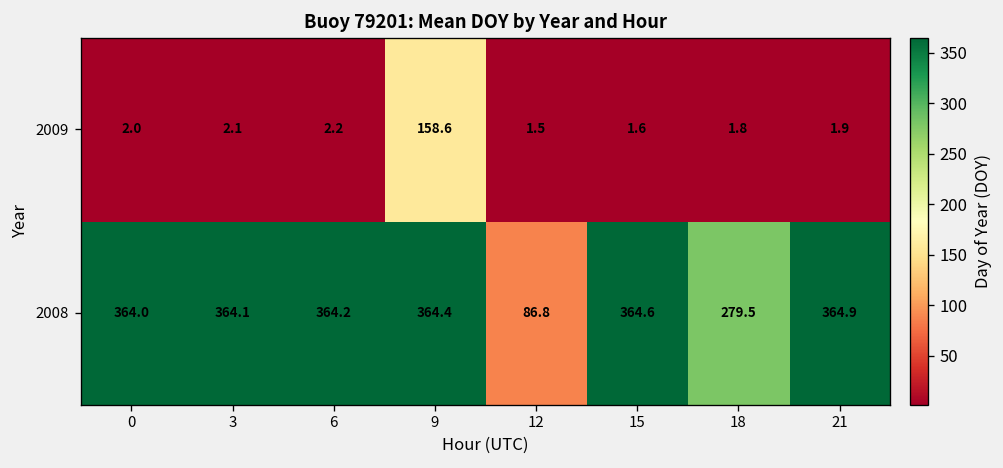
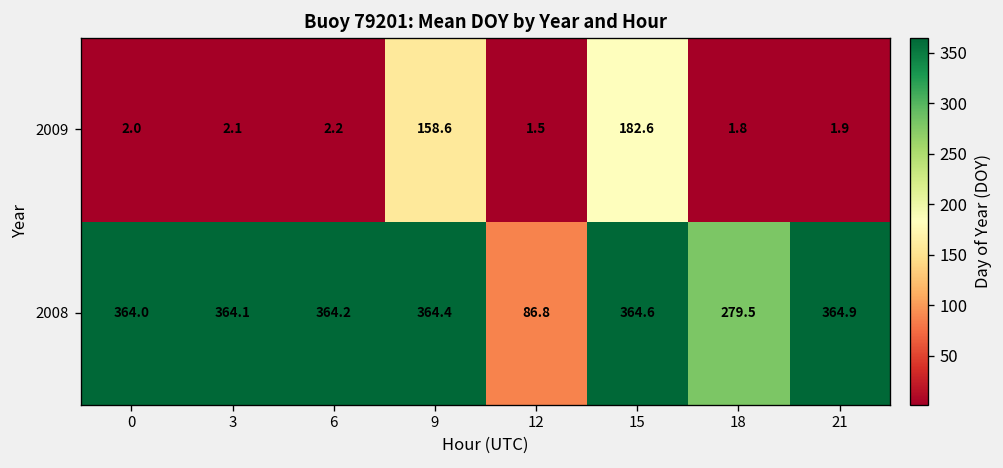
2009, 15: 1.6 -> 182.6
